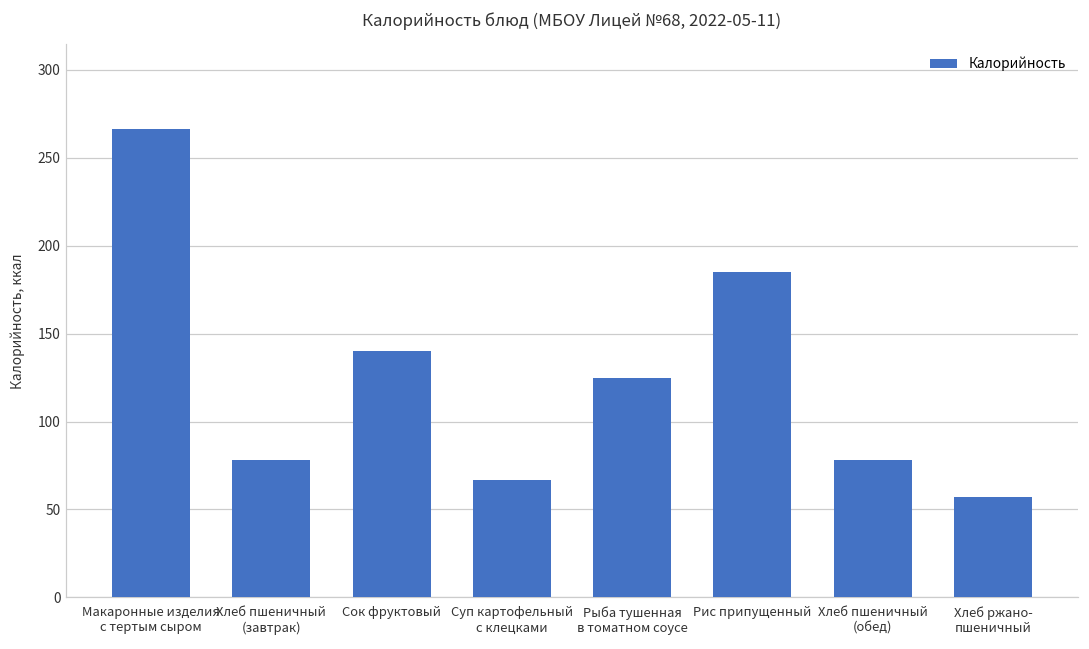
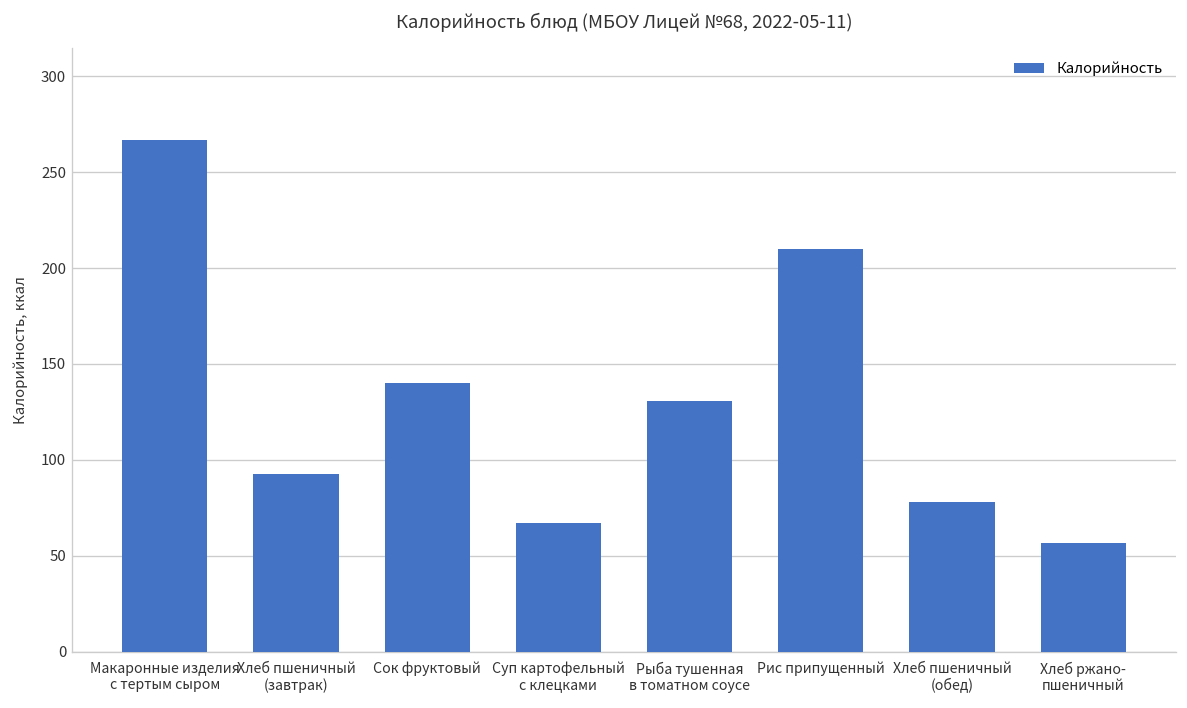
Хлеб пшеничный (завтрак): 78 -> 93
Рыба тушенная в томатном соусе: 125 -> 131
Рис припущенный: 185 -> 210
